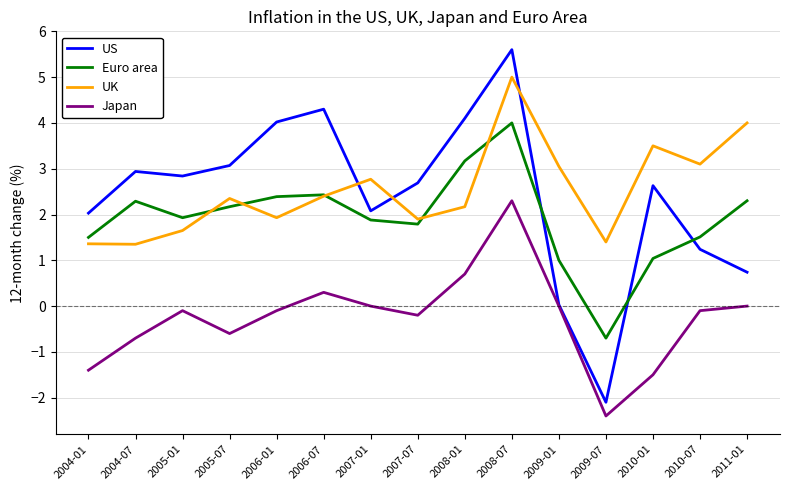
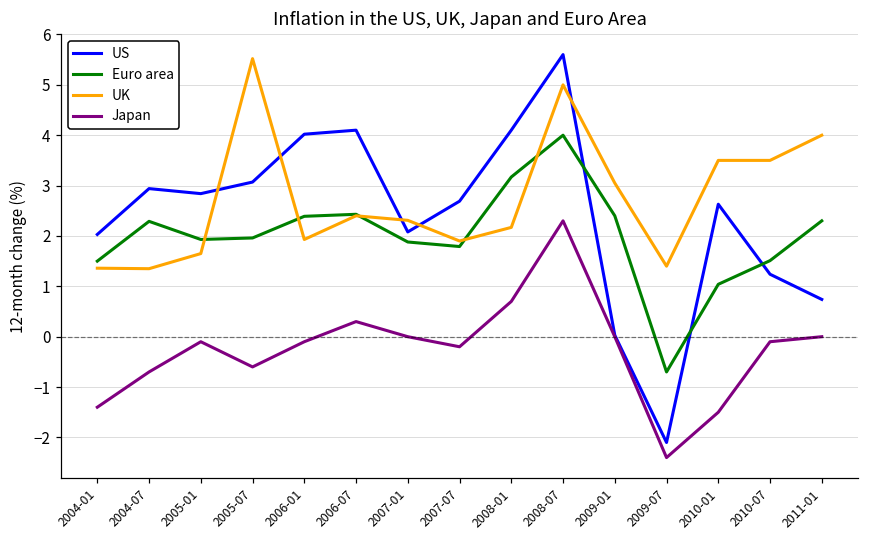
Euro area, 2005-07: 2.2 -> 2.0
UK, 2005-07: 2.4 -> 5.5
US, 2006-07: 4.3 -> 4.1
UK, 2007-01: 2.8 -> 2.3
Euro area, 2009-01: 1.0 -> 2.4
UK, 2010-07: 3.1 -> 3.5
